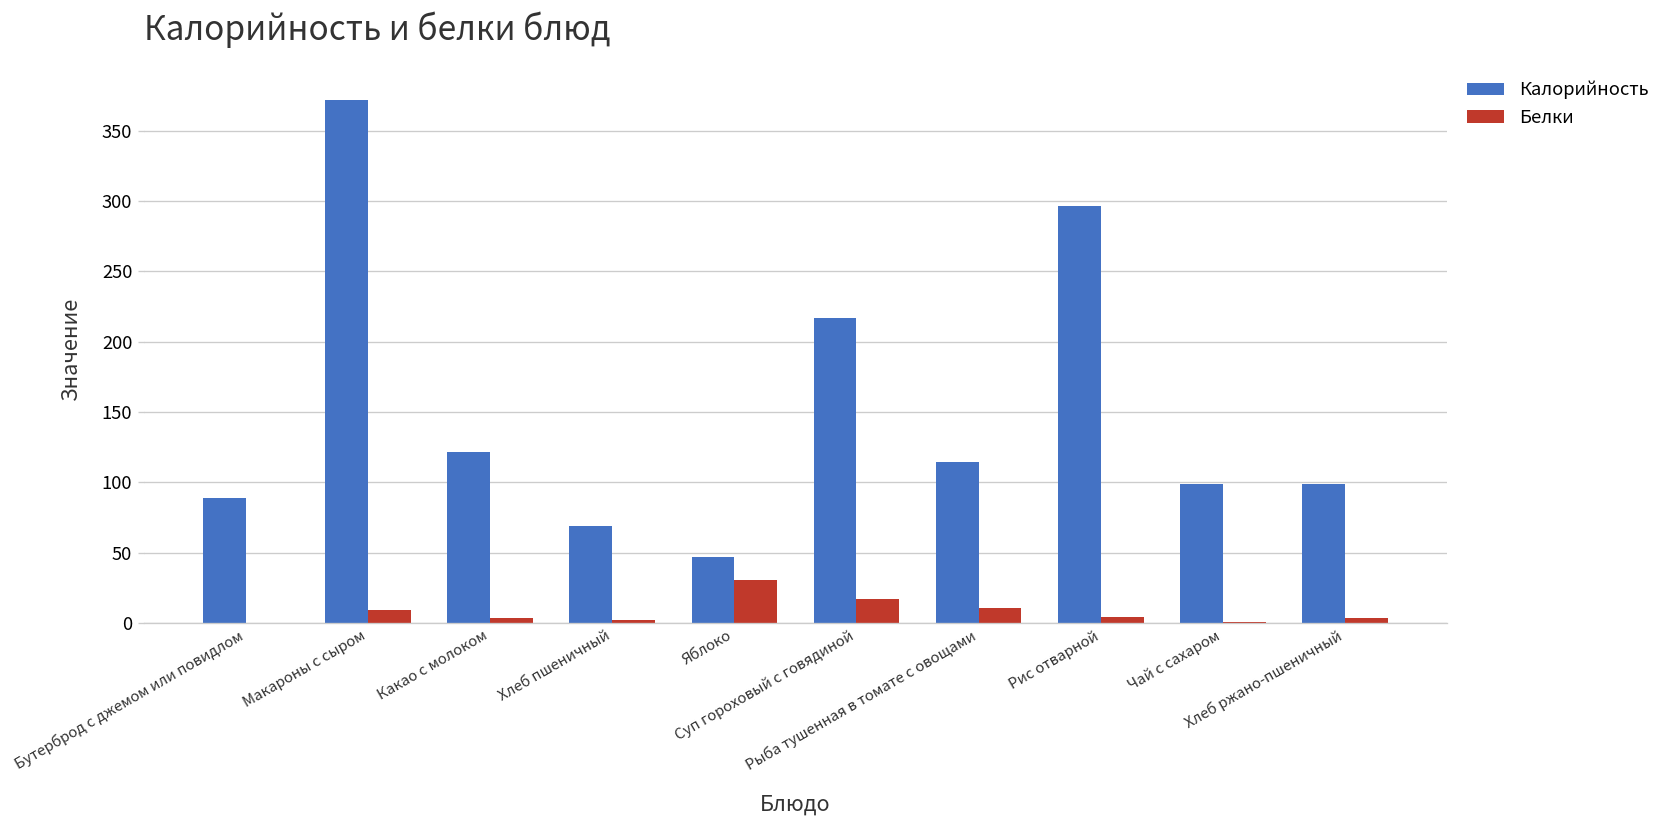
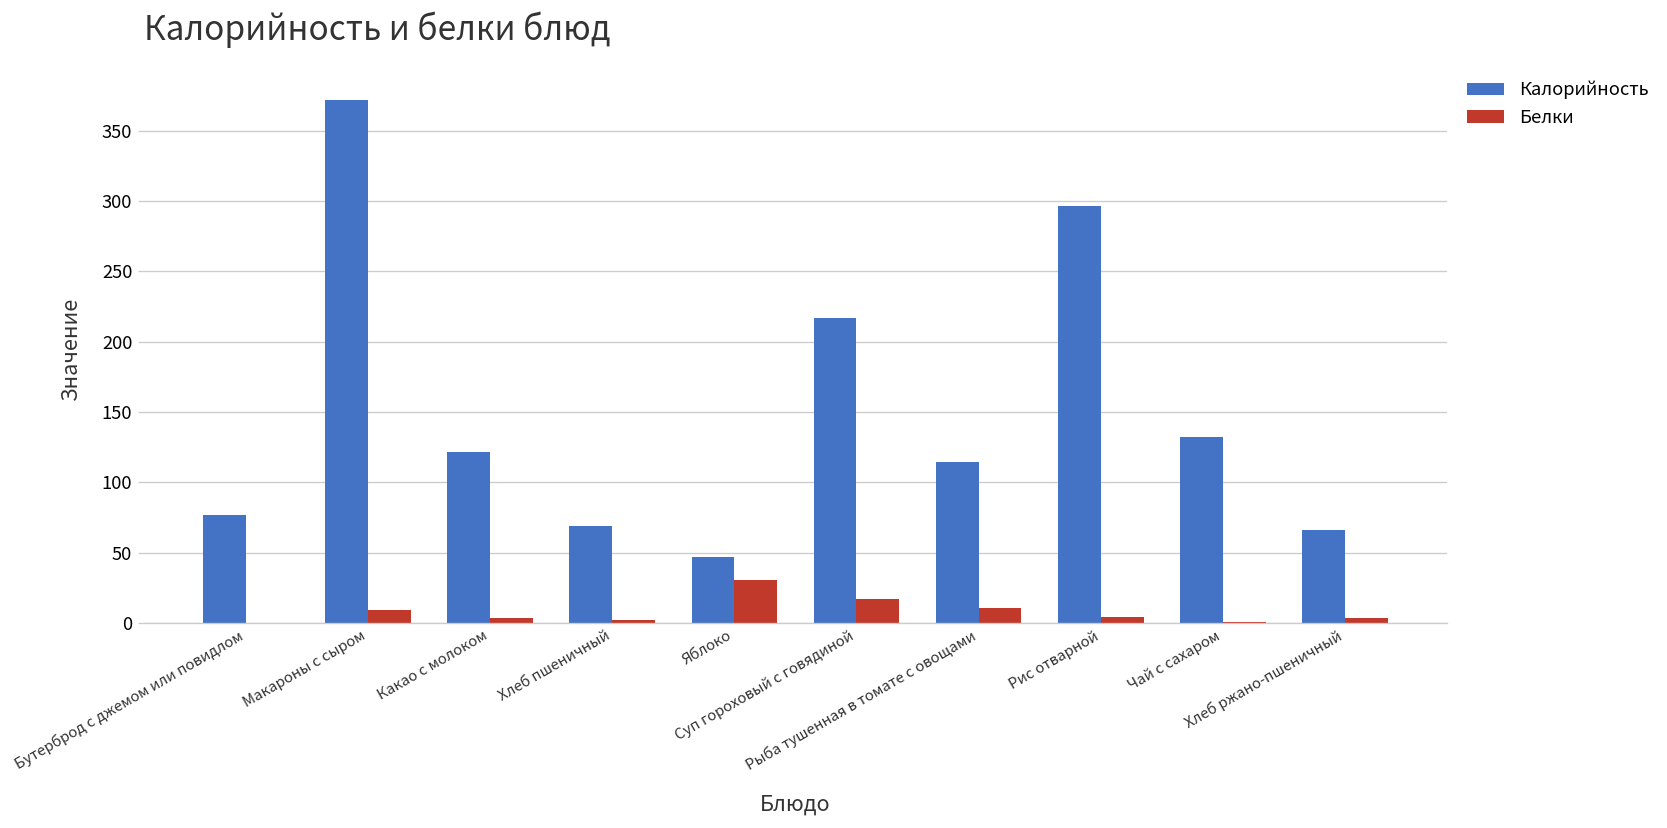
Калорийность, Бутерброд с джемом или повидлом: 89 -> 77
Калорийность, Чай с сахаром: 99 -> 133
Калорийность, Хлеб ржано-пшеничный: 99 -> 66
